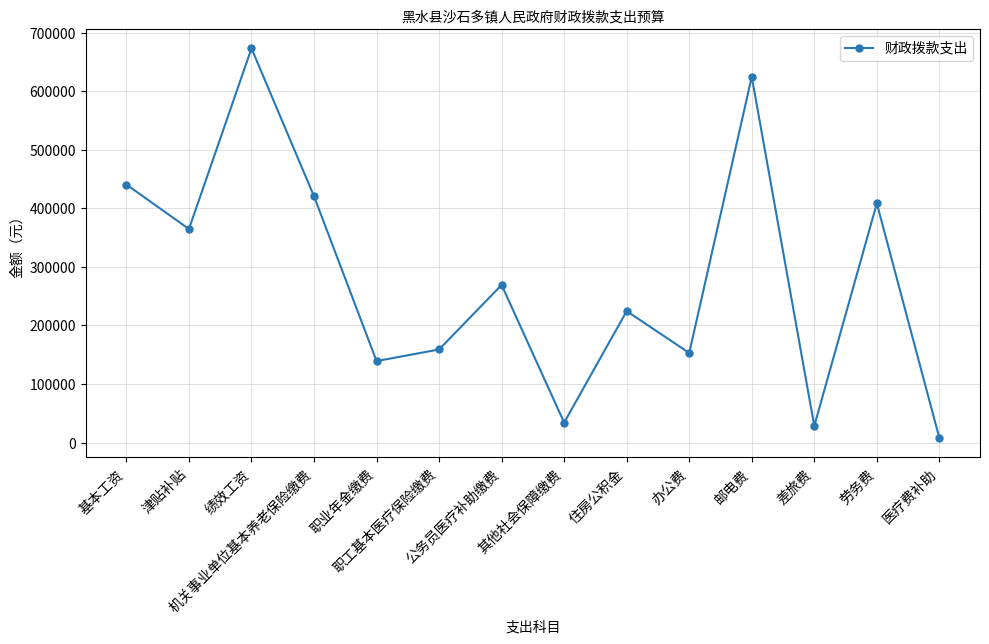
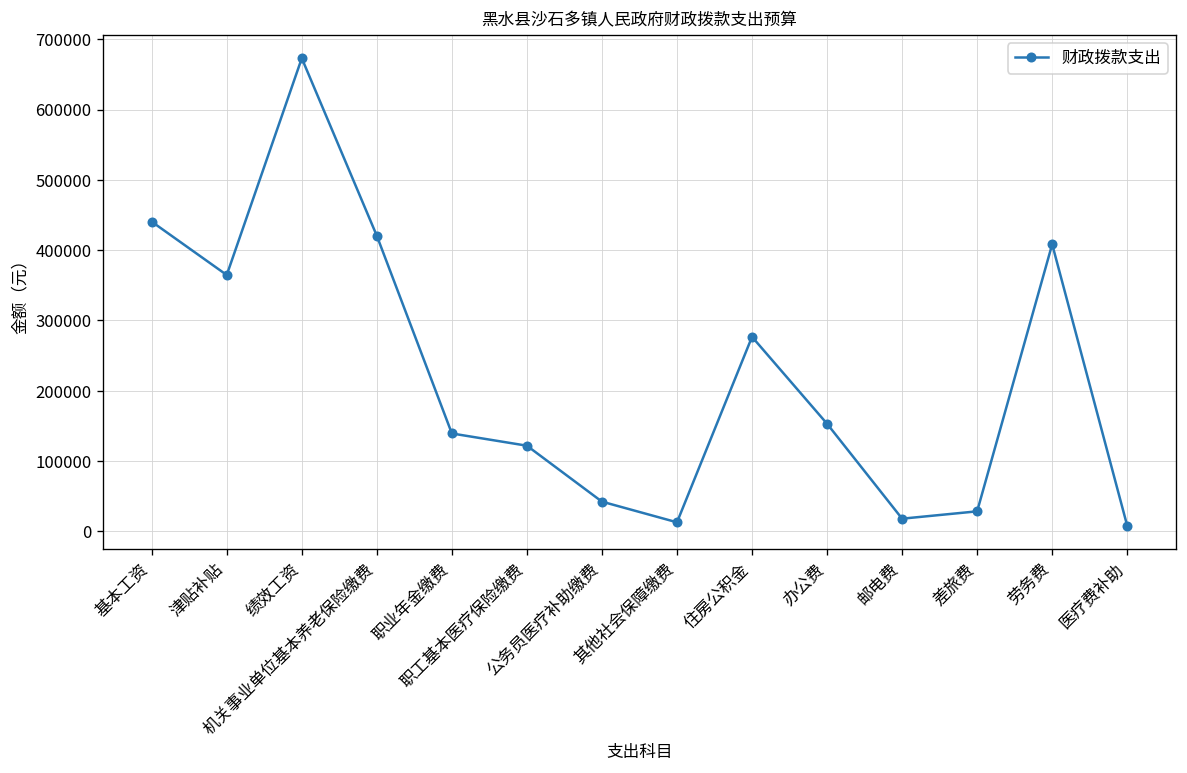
职工基本医疗保险缴费: 160000 -> 120000
公务员医疗补助缴费: 270000 -> 40000
其他社会保障缴费: 30000 -> 10000
住房公积金: 220000 -> 280000
邮电费: 620000 -> 20000
